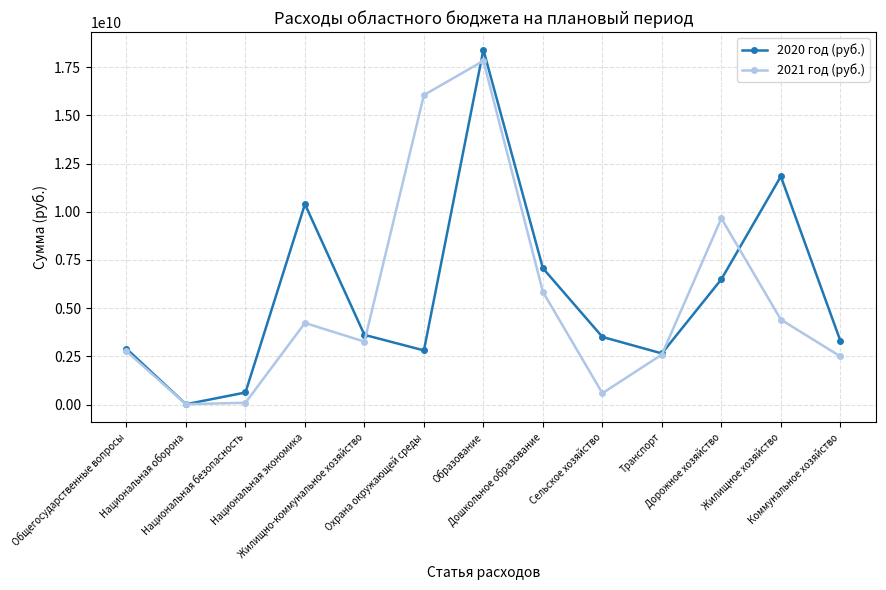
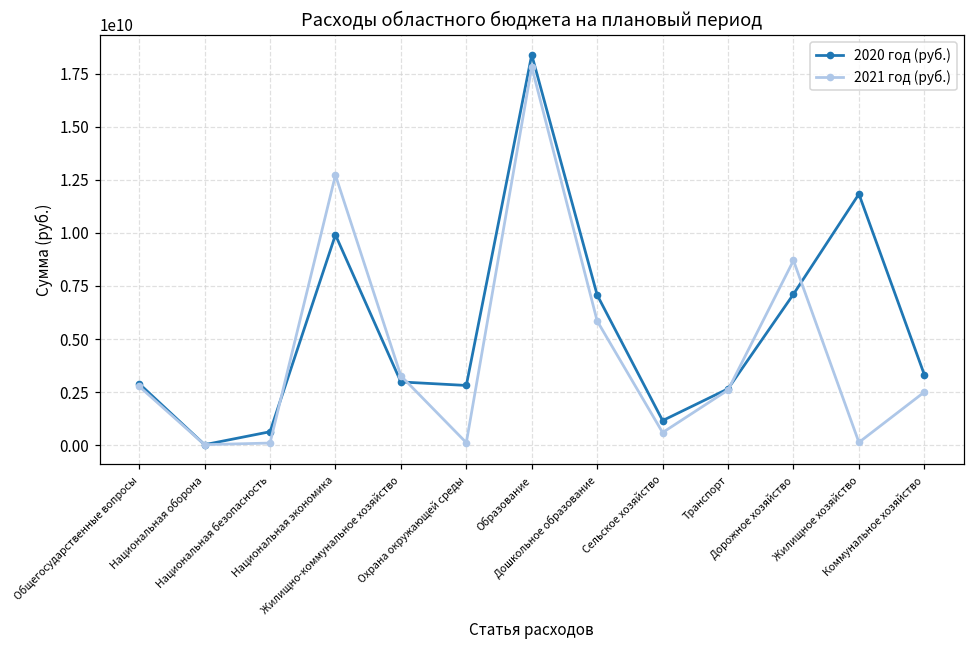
2020 год (руб.), Национальная экономика: 10400000000 -> 9900000000
2021 год (руб.), Национальная экономика: 4200000000 -> 12700000000
2020 год (руб.), Жилищно-коммунальное хозяйство: 3600000000 -> 3000000000
2021 год (руб.), Охрана окружающей среды: 16100000000 -> 100000000
2020 год (руб.), Сельское хозяйство: 3500000000 -> 1200000000
2020 год (руб.), Дорожное хозяйство: 6500000000 -> 7100000000
2021 год (руб.), Дорожное хозяйство: 9700000000 -> 8700000000
2021 год (руб.), Жилищное хозяйство: 4400000000 -> 100000000
